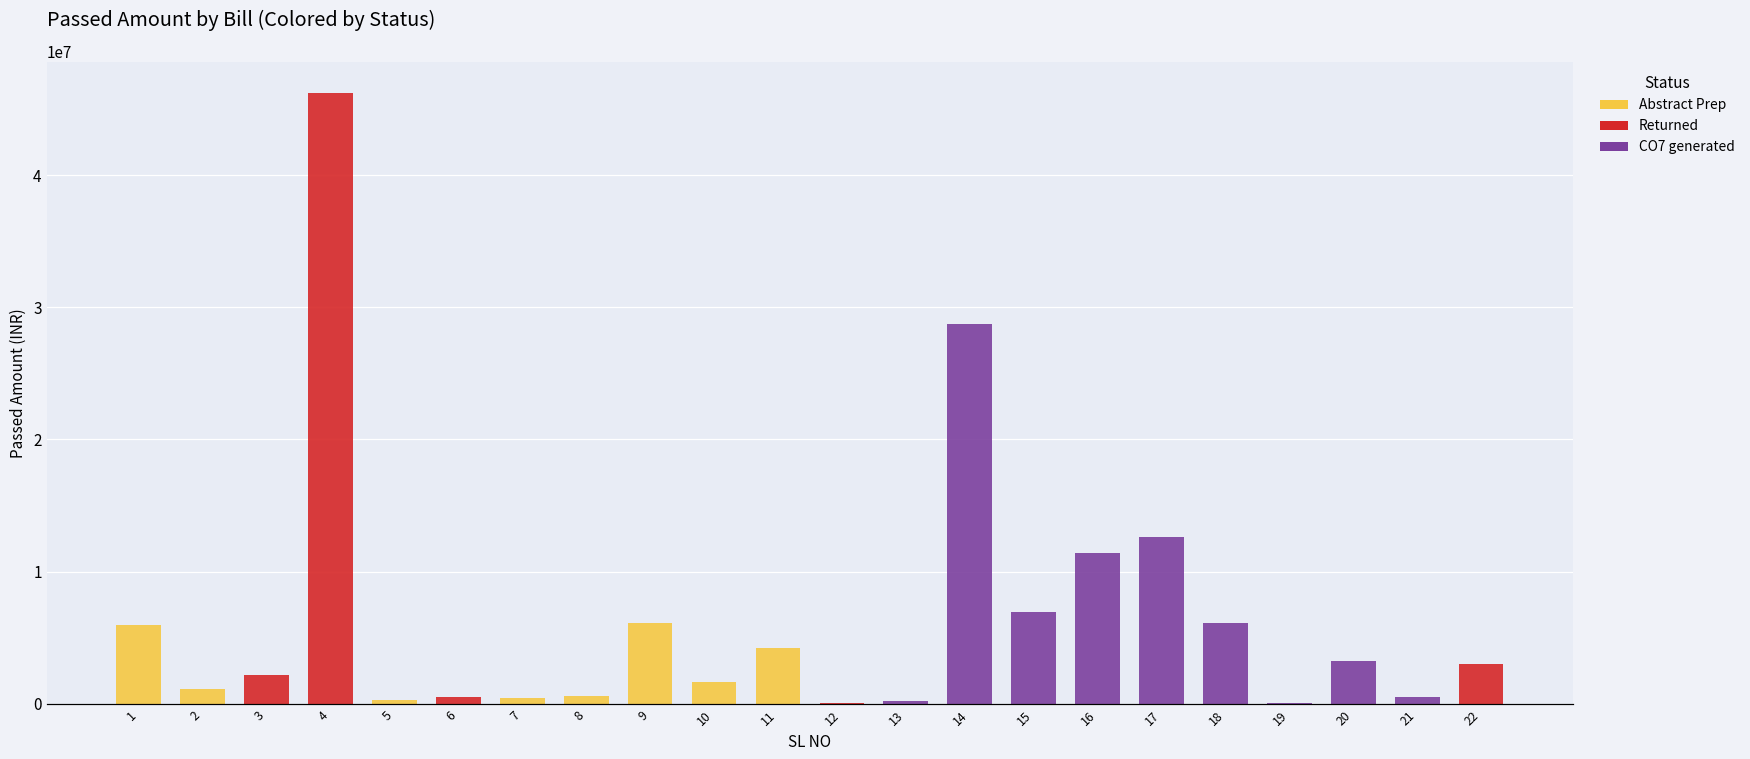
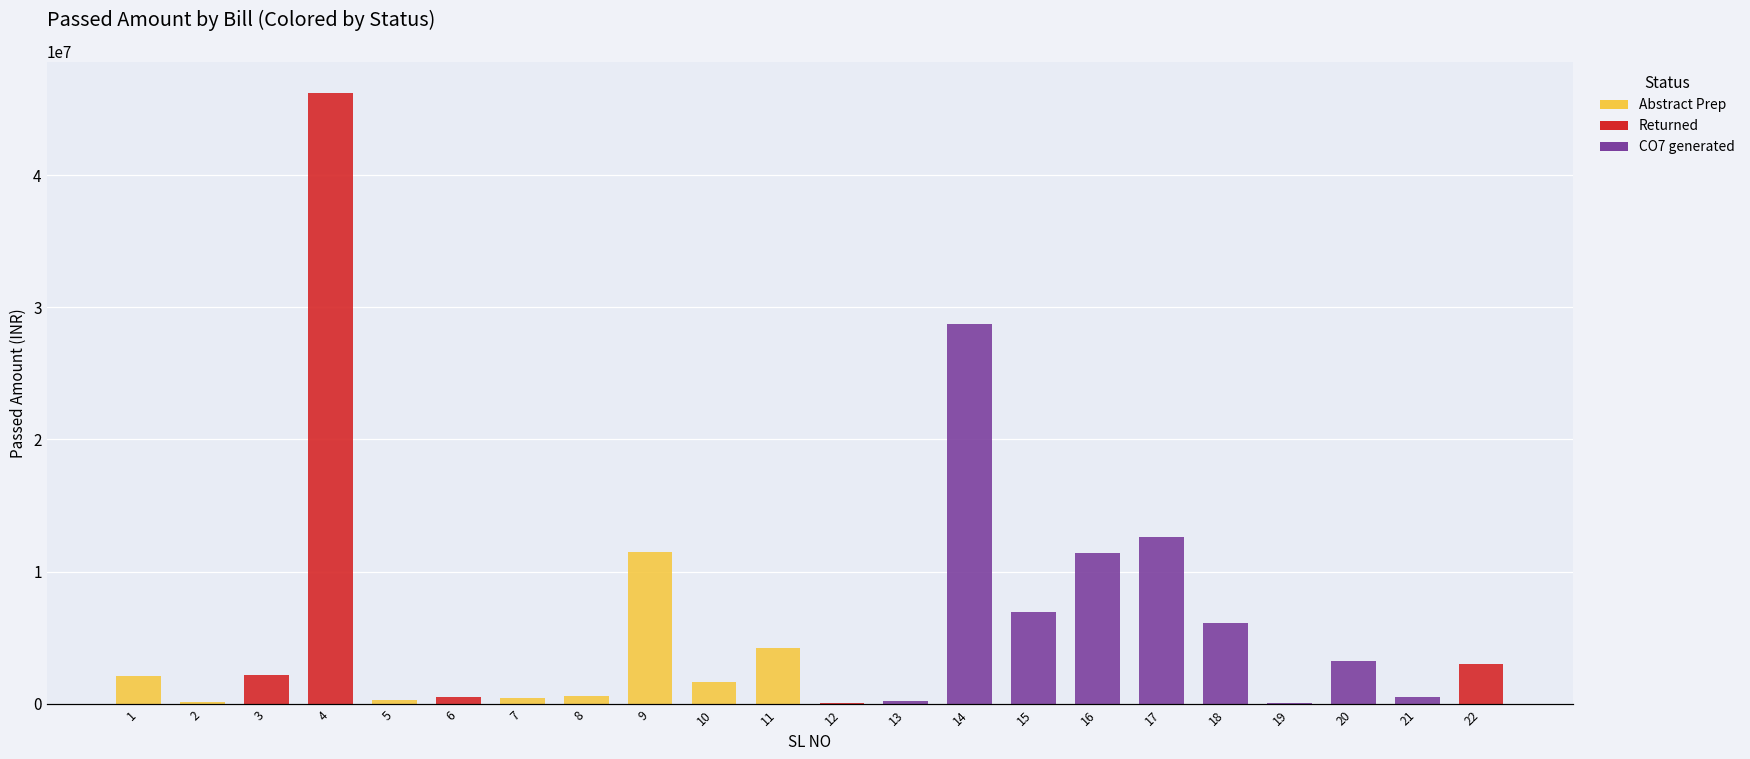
1: 5900000 -> 2100000
2: 1100000 -> 100000
9: 6100000 -> 11500000
